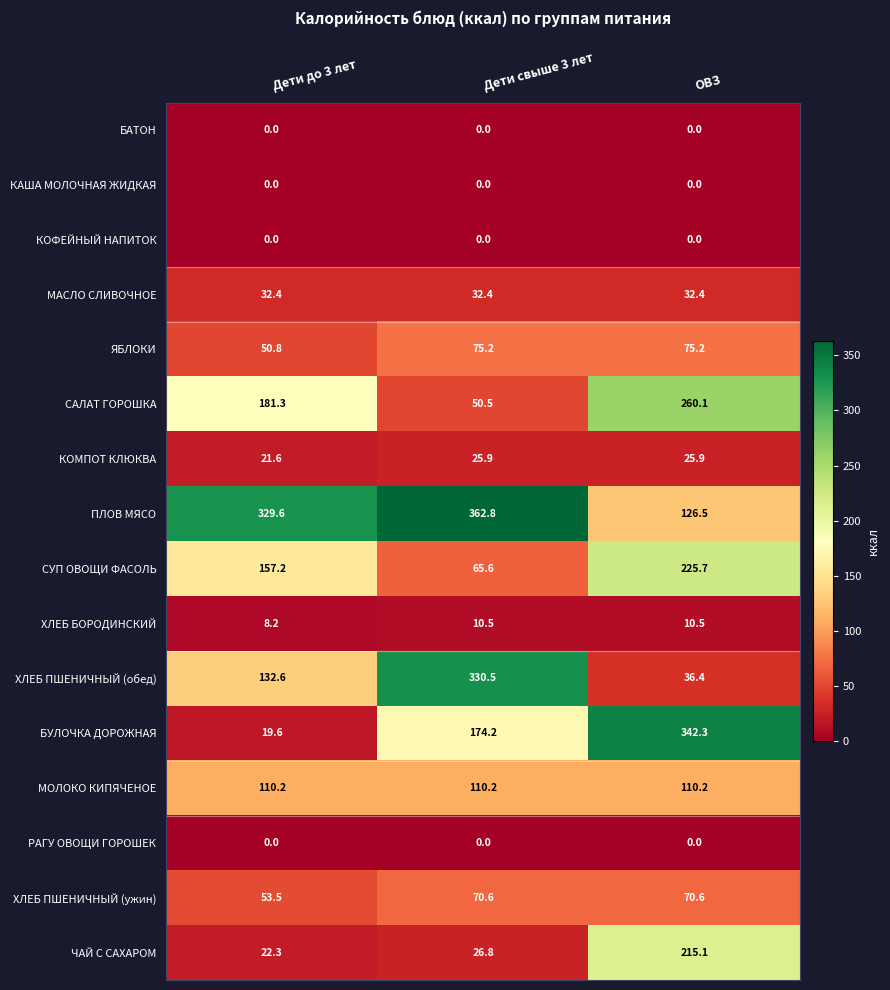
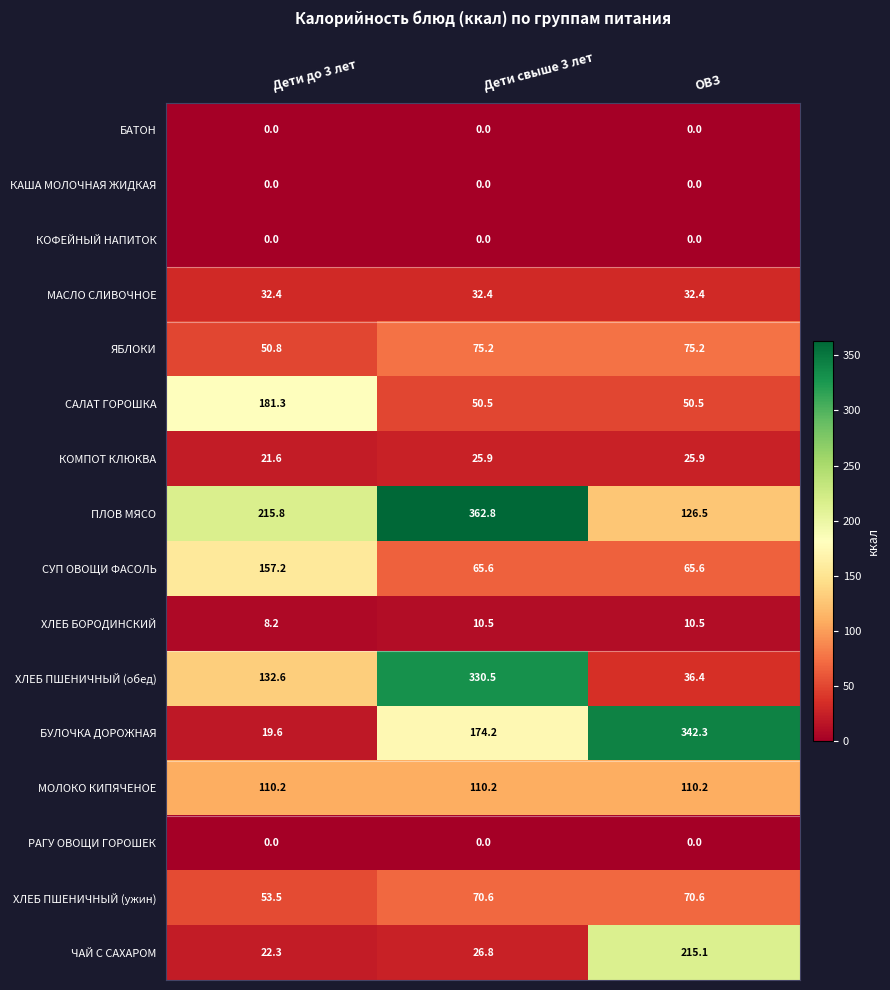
САЛАТ ГОРОШКА, ОВЗ: 260.1 -> 50.5
ПЛОВ МЯСО, Дети до 3 лет: 329.6 -> 215.8
СУП ОВОЩИ ФАСОЛЬ, ОВЗ: 225.7 -> 65.6
